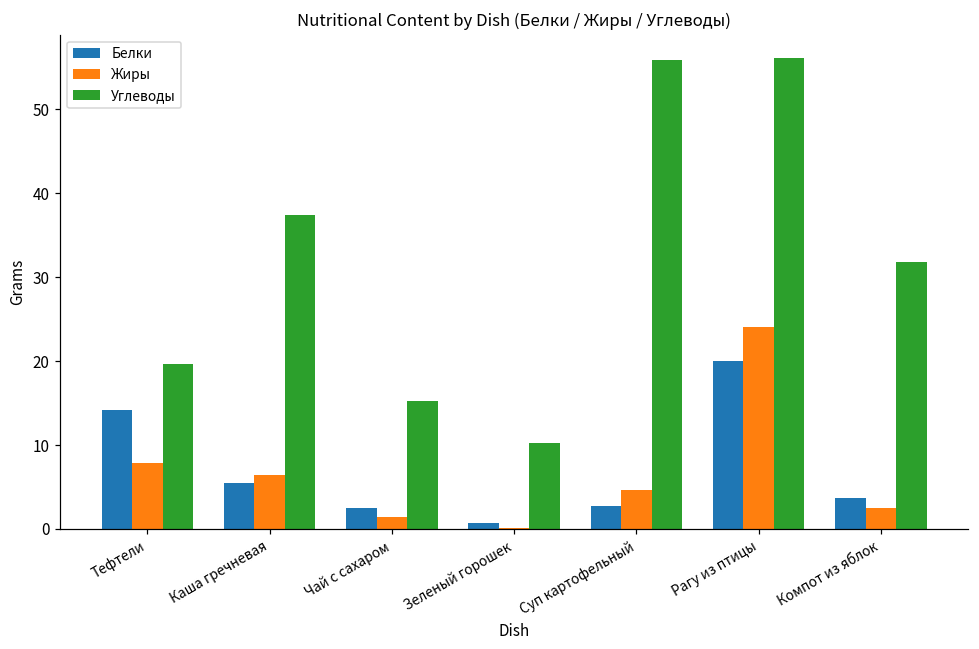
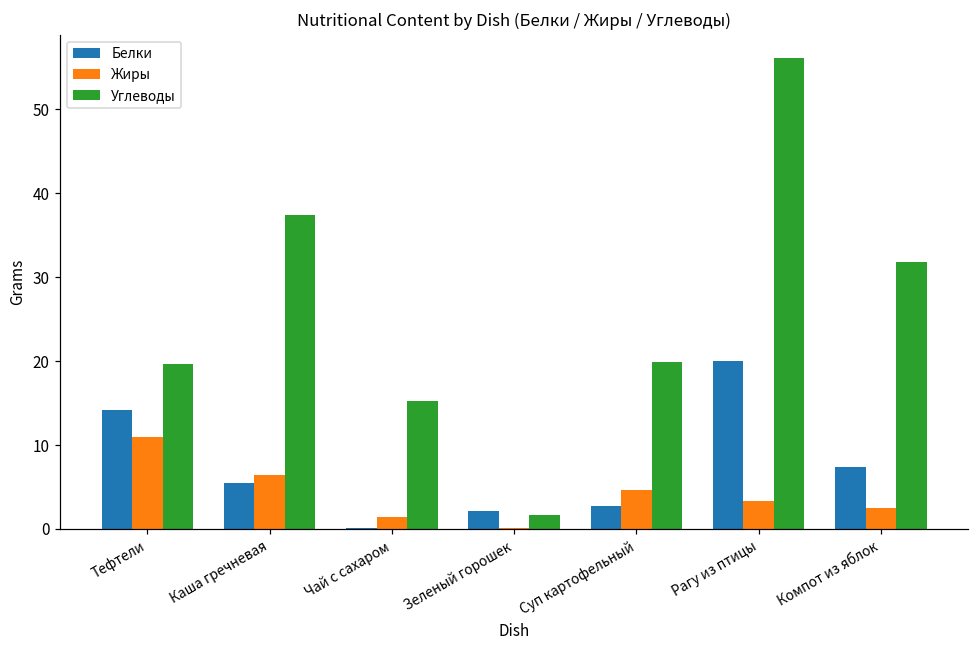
Жиры, Тефтели: 8 -> 11
Белки, Чай с сахаром: 2 -> 0
Белки, Зеленый горошек: 1 -> 2
Углеводы, Зеленый горошек: 10 -> 2
Углеводы, Суп картофельный: 56 -> 20
Жиры, Рагу из птицы: 24 -> 3
Белки, Компот из яблок: 4 -> 7
